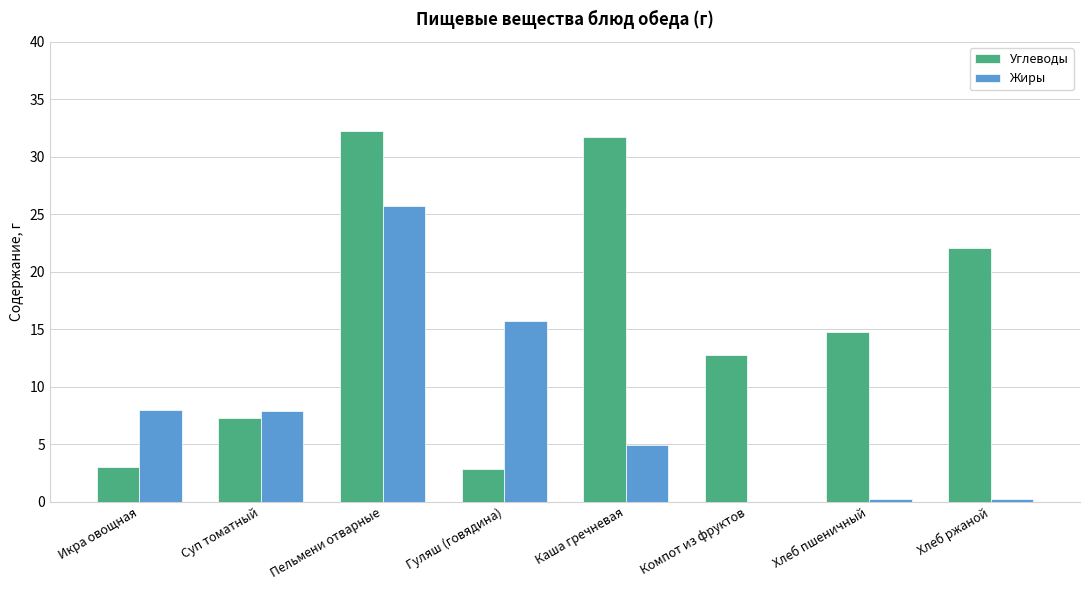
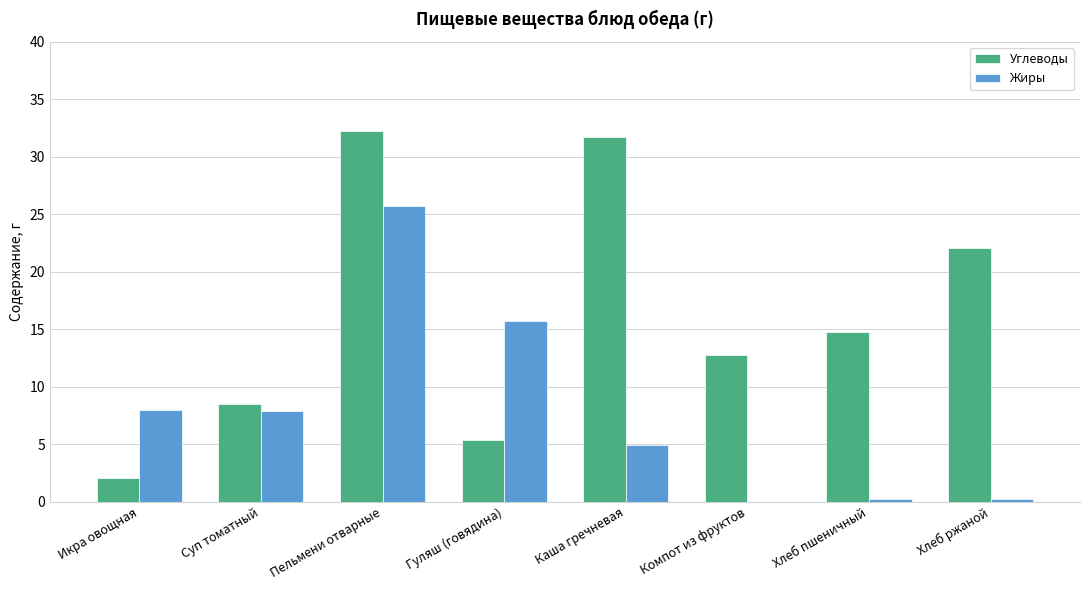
Углеводы, Икра овощная: 3.1 -> 2.0
Углеводы, Суп томатный: 7.3 -> 8.5
Углеводы, Гуляш (говядина): 2.8 -> 5.4
